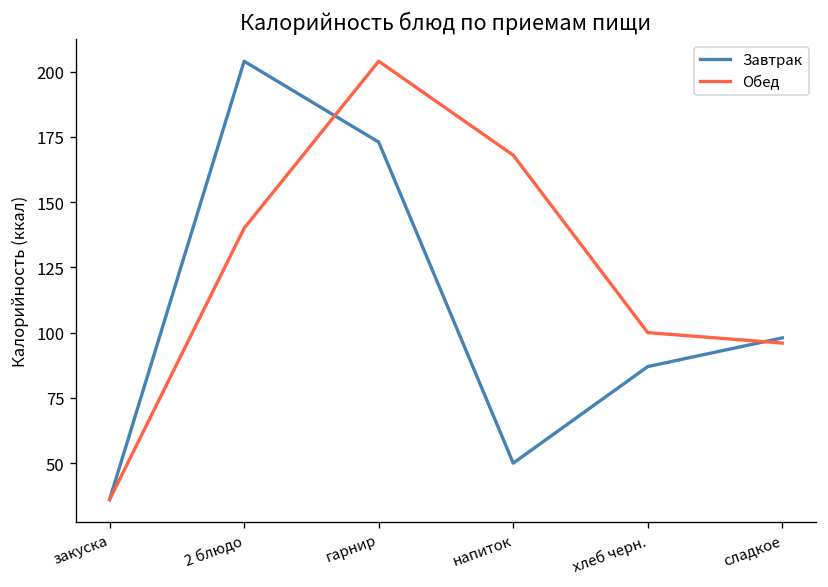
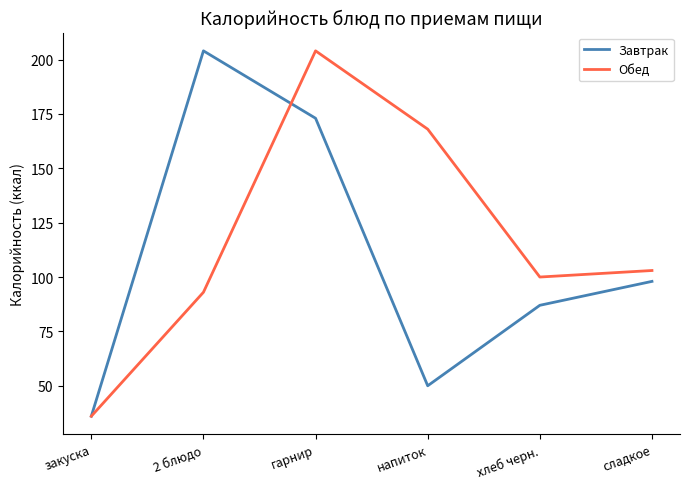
Обед, 2 блюдо: 140 -> 93
Обед, сладкое: 96 -> 103
